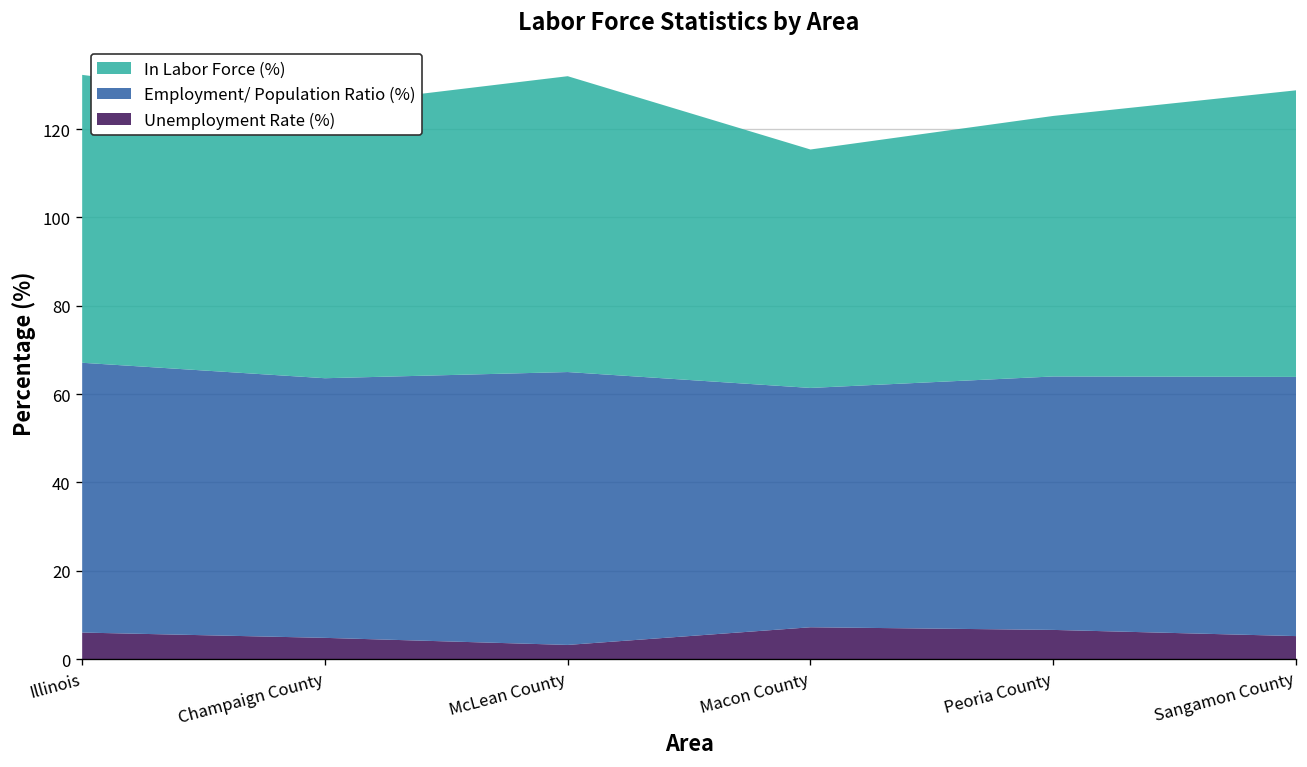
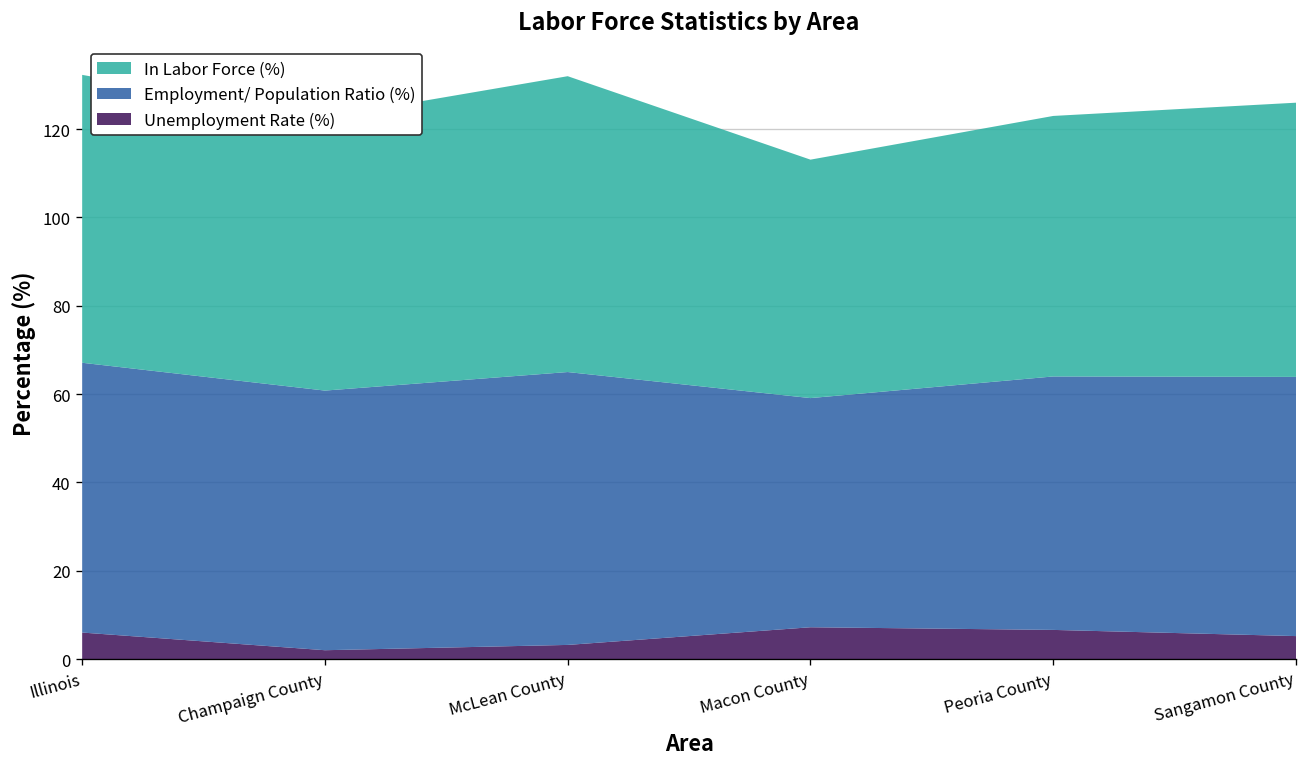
Unemployment Rate (%), Champaign County: 5 -> 2
Employment/ Population Ratio (%), Macon County: 54 -> 52
In Labor Force (%), Sangamon County: 65 -> 62
